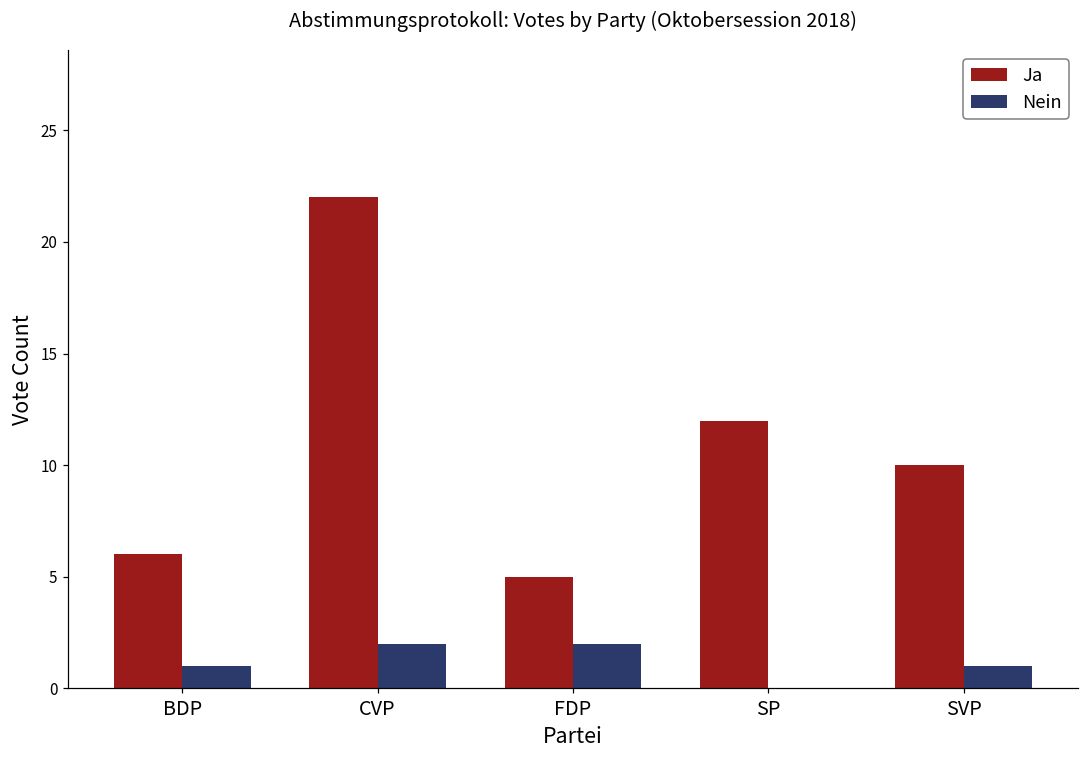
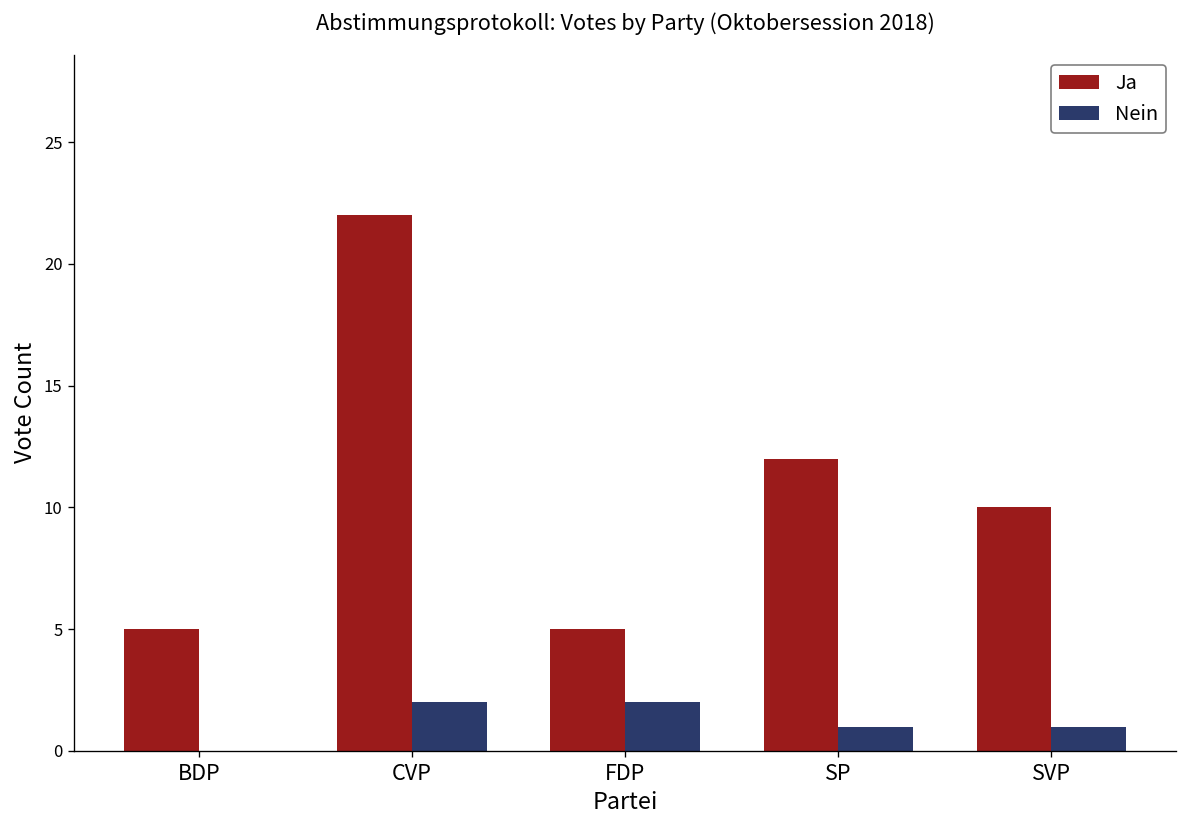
Ja, BDP: 6 -> 5
Nein, BDP: 1 -> 0
Nein, SP: 0 -> 1
